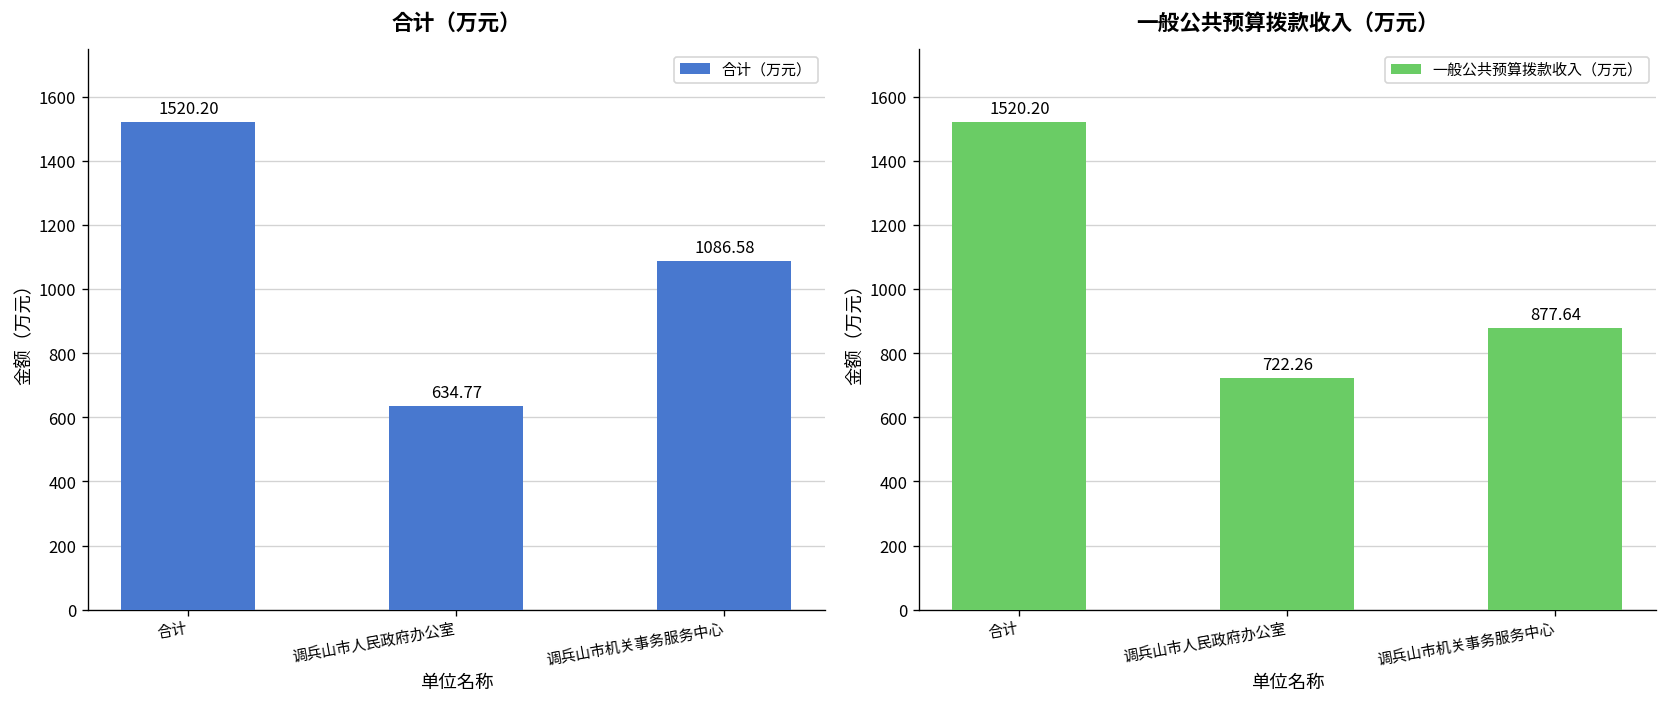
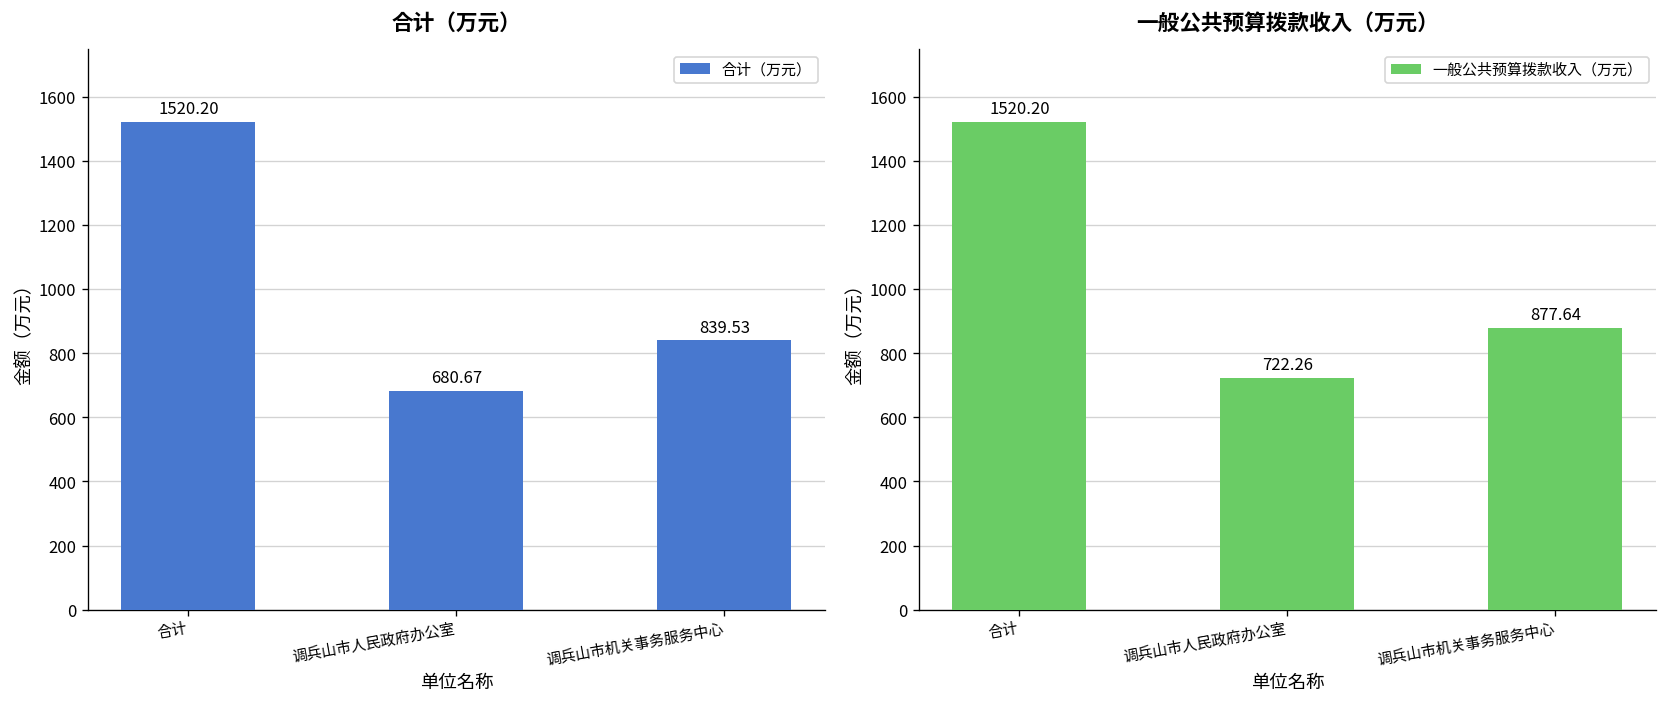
合计（万元）, 调兵山市人民政府办公室: 634.77 -> 680.67
合计（万元）, 调兵山市机关事务服务中心: 1086.58 -> 839.53
